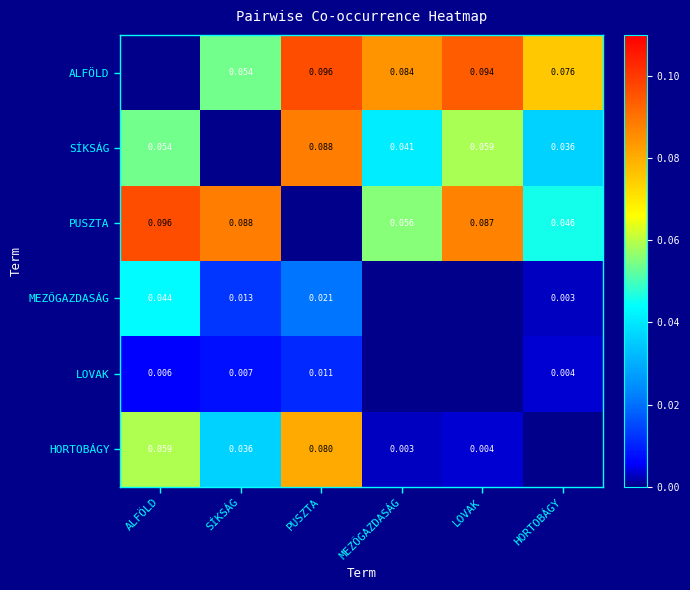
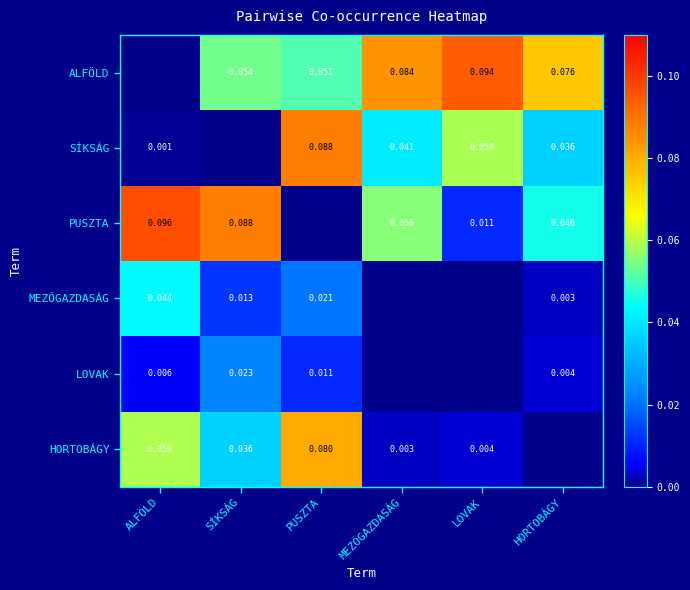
ALFÖLD, PUSZTA: 0.096 -> 0.051
SÍKSÁG, ALFÖLD: 0.054 -> 0.001
PUSZTA, LOVAK: 0.087 -> 0.011
LOVAK, SÍKSÁG: 0.007 -> 0.023
